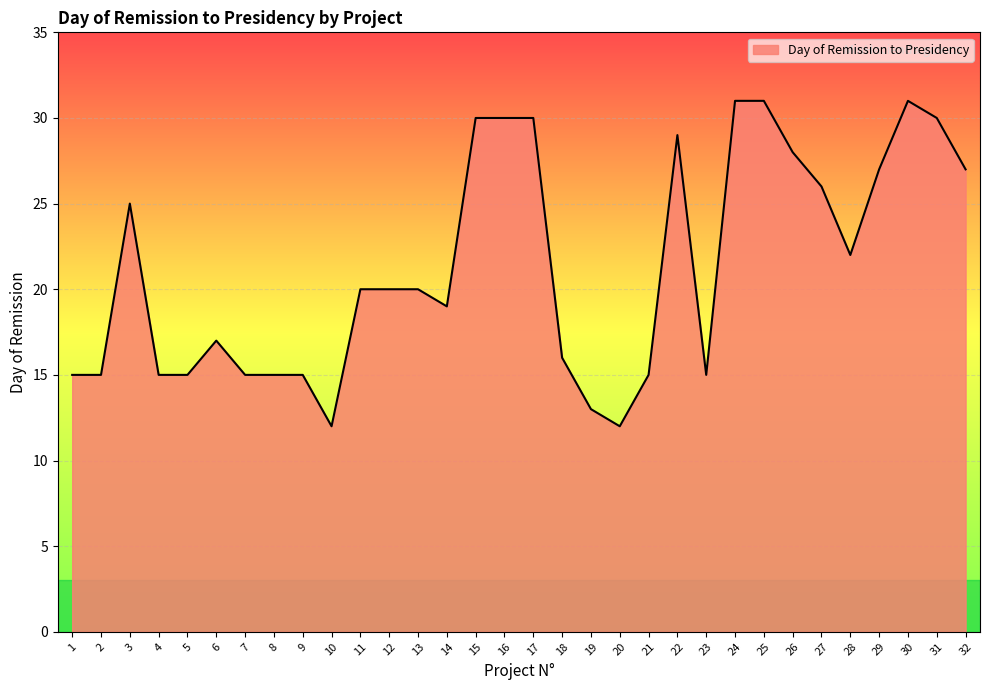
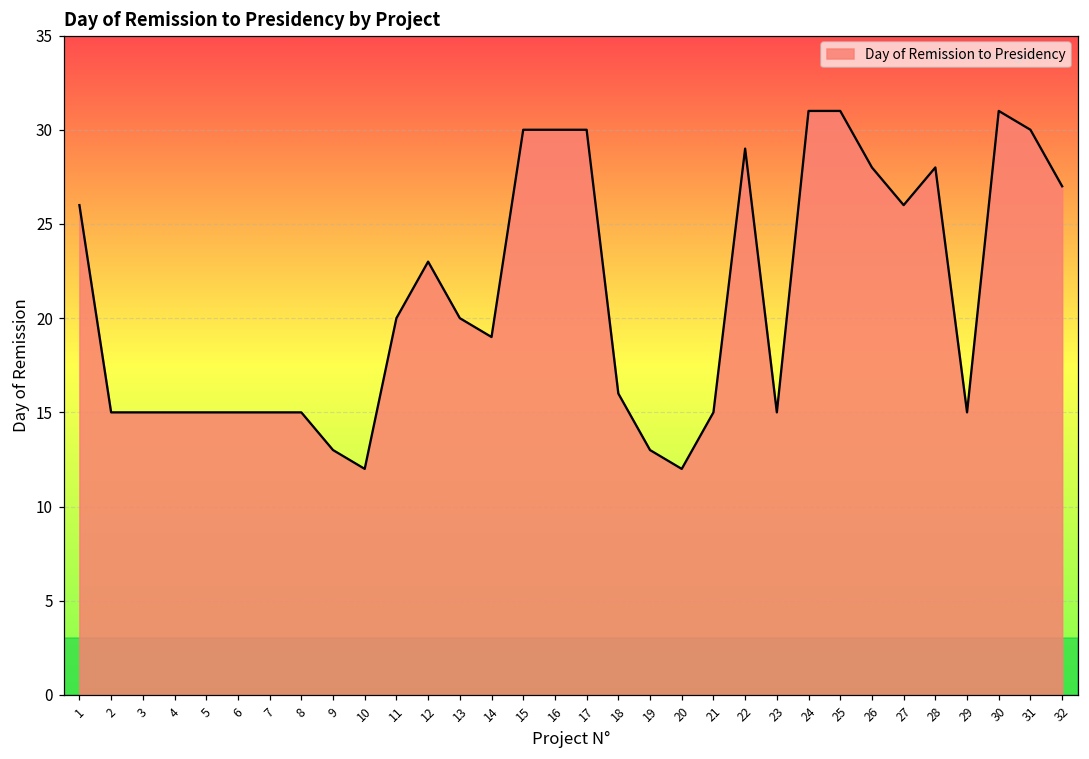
1: 15 -> 26
3: 25 -> 15
6: 17 -> 15
9: 15 -> 13
12: 20 -> 23
28: 22 -> 28
29: 27 -> 15
